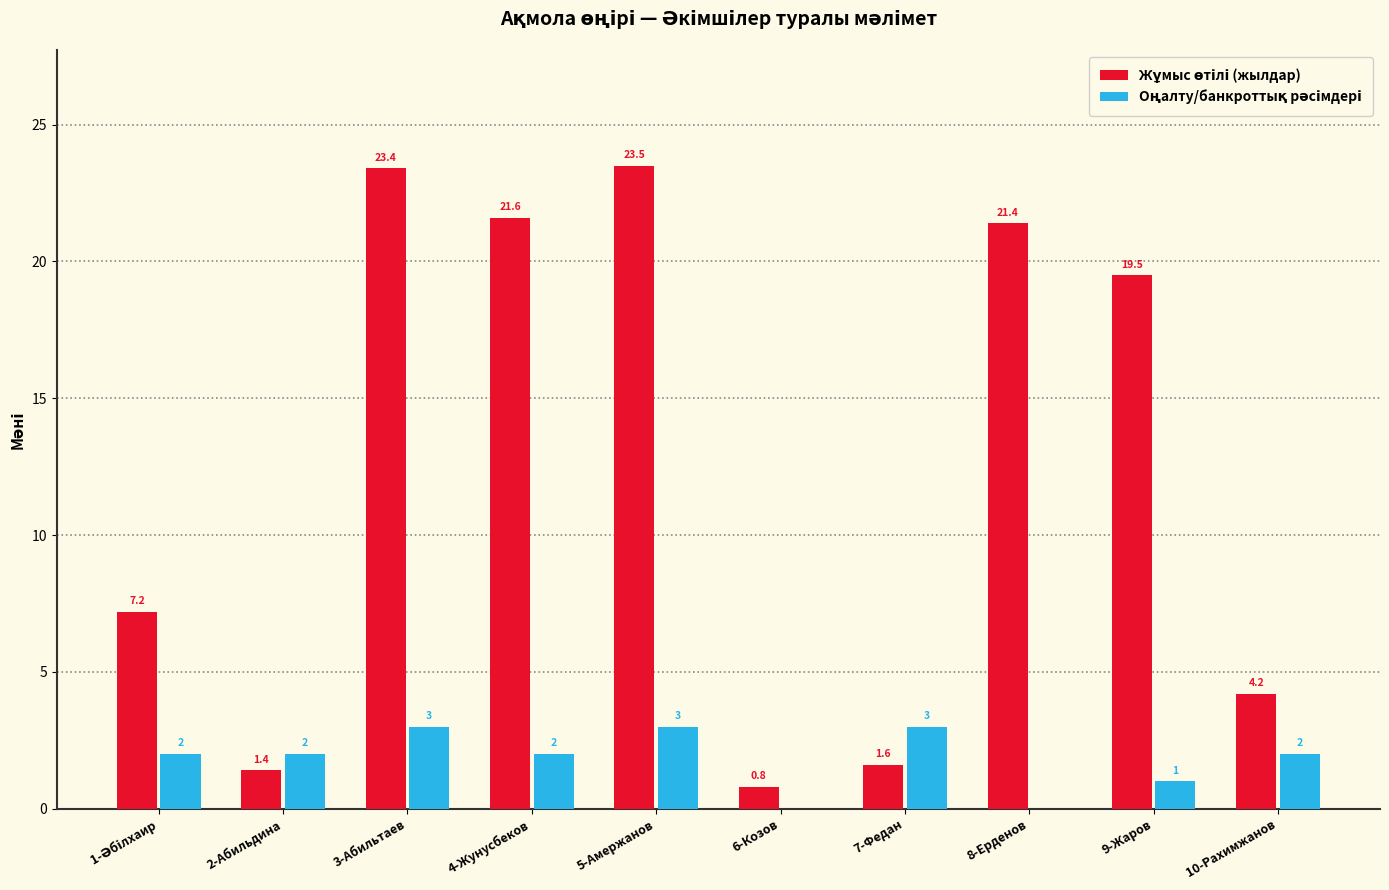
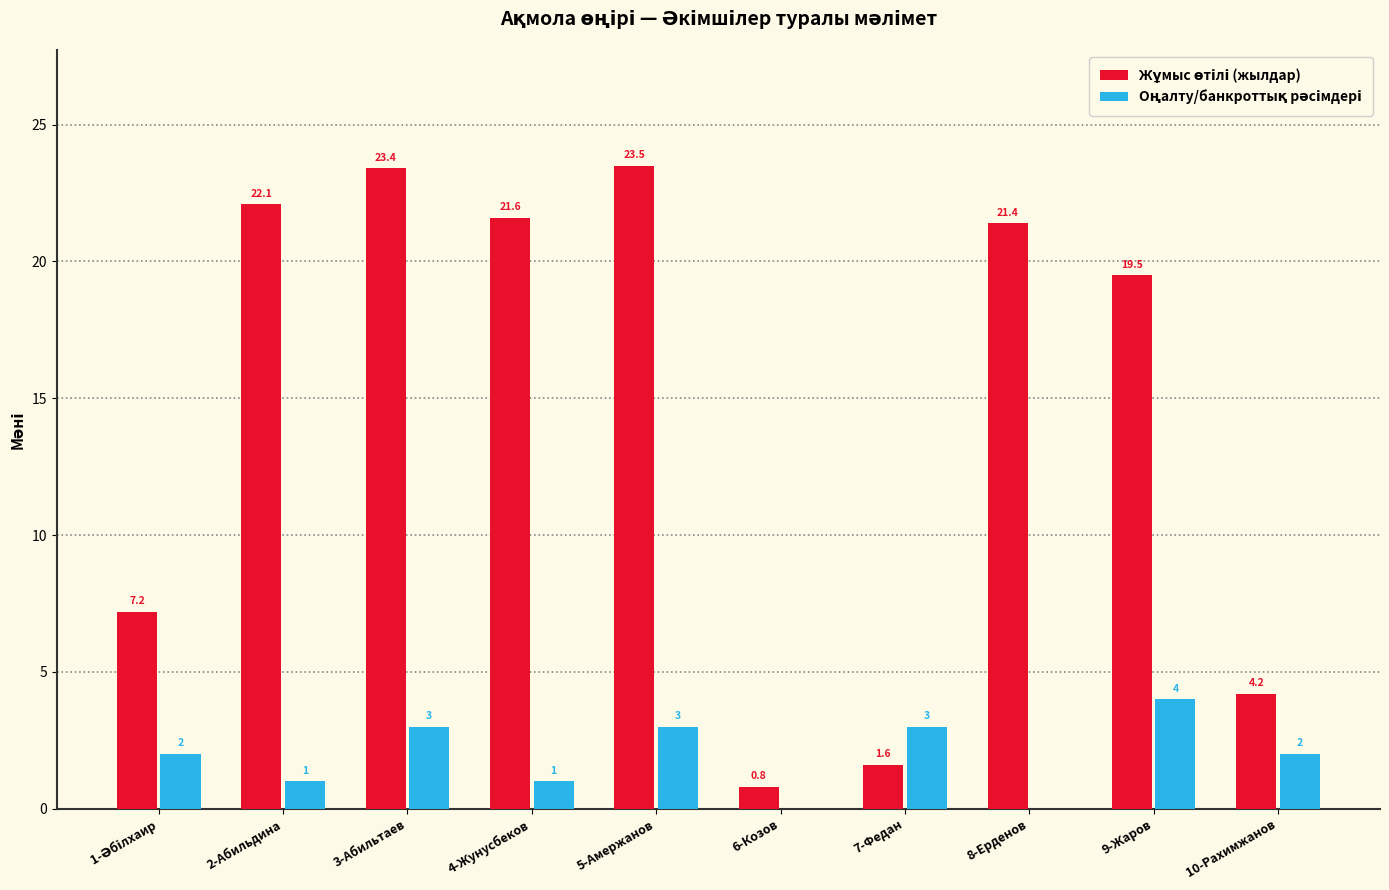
Жұмыс өтілі (жылдар), 2-Абильдина: 1.4 -> 22.1
Оңалту/банкроттық рәсімдері, 2-Абильдина: 2 -> 1
Оңалту/банкроттық рәсімдері, 4-Жунусбеков: 2 -> 1
Оңалту/банкроттық рәсімдері, 9-Жаров: 1 -> 4
